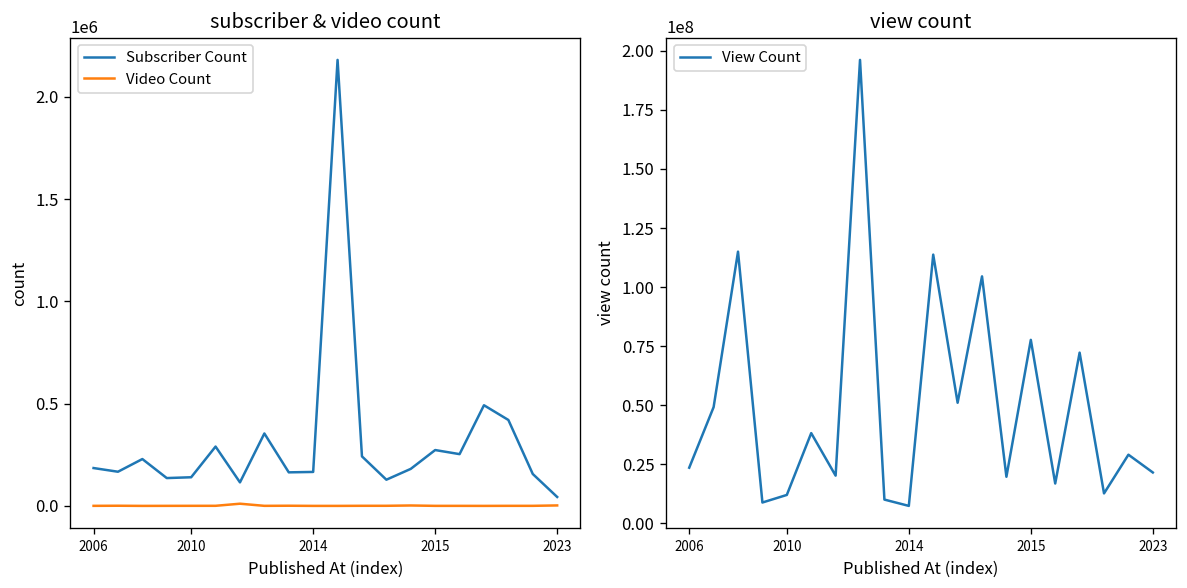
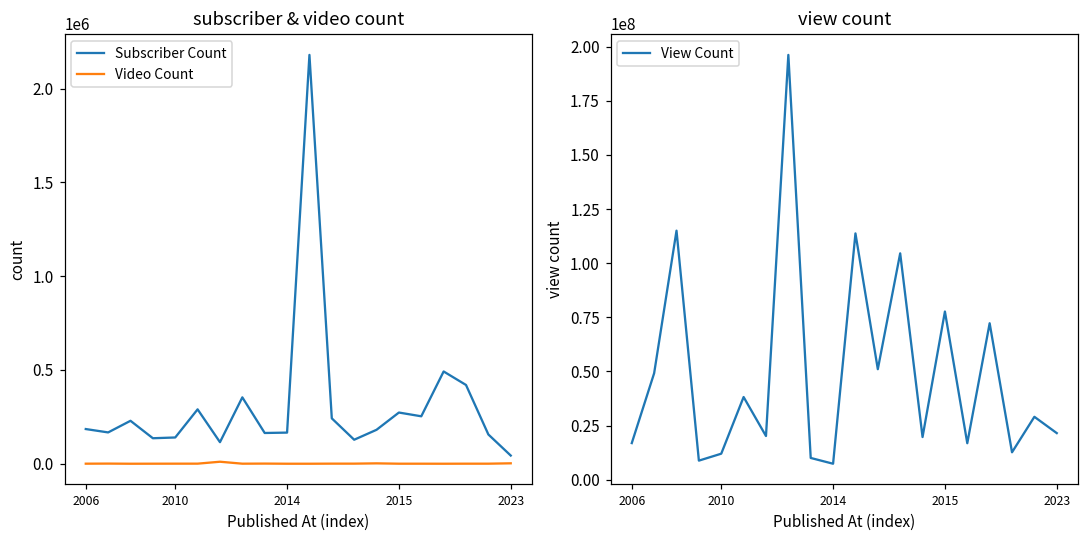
view count, 2006: 24000000 -> 17000000
